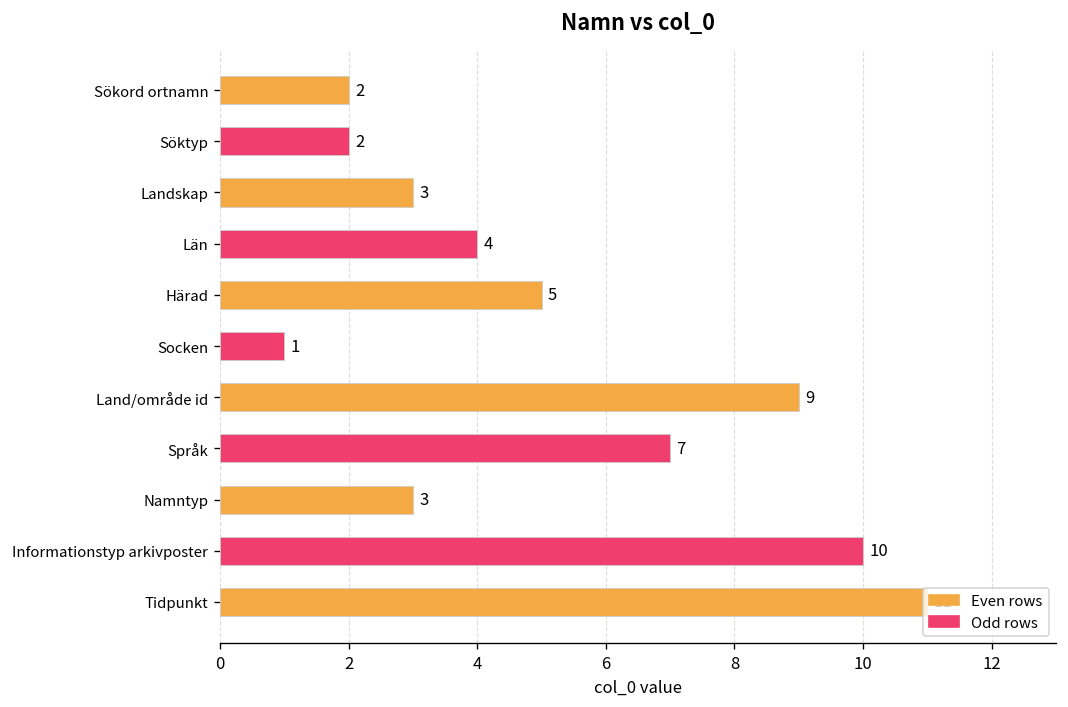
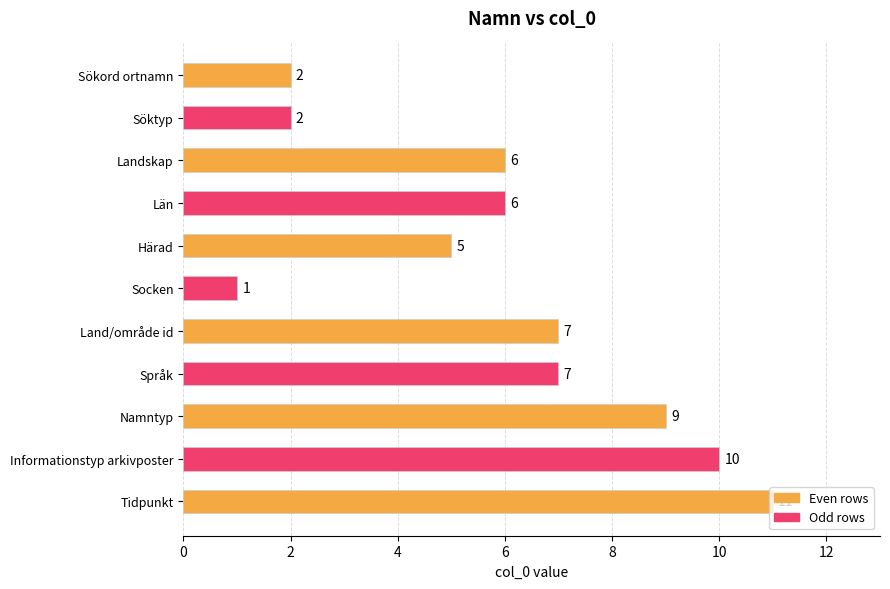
Landskap: 3 -> 6
Län: 4 -> 6
Land/område id: 9 -> 7
Namntyp: 3 -> 9
